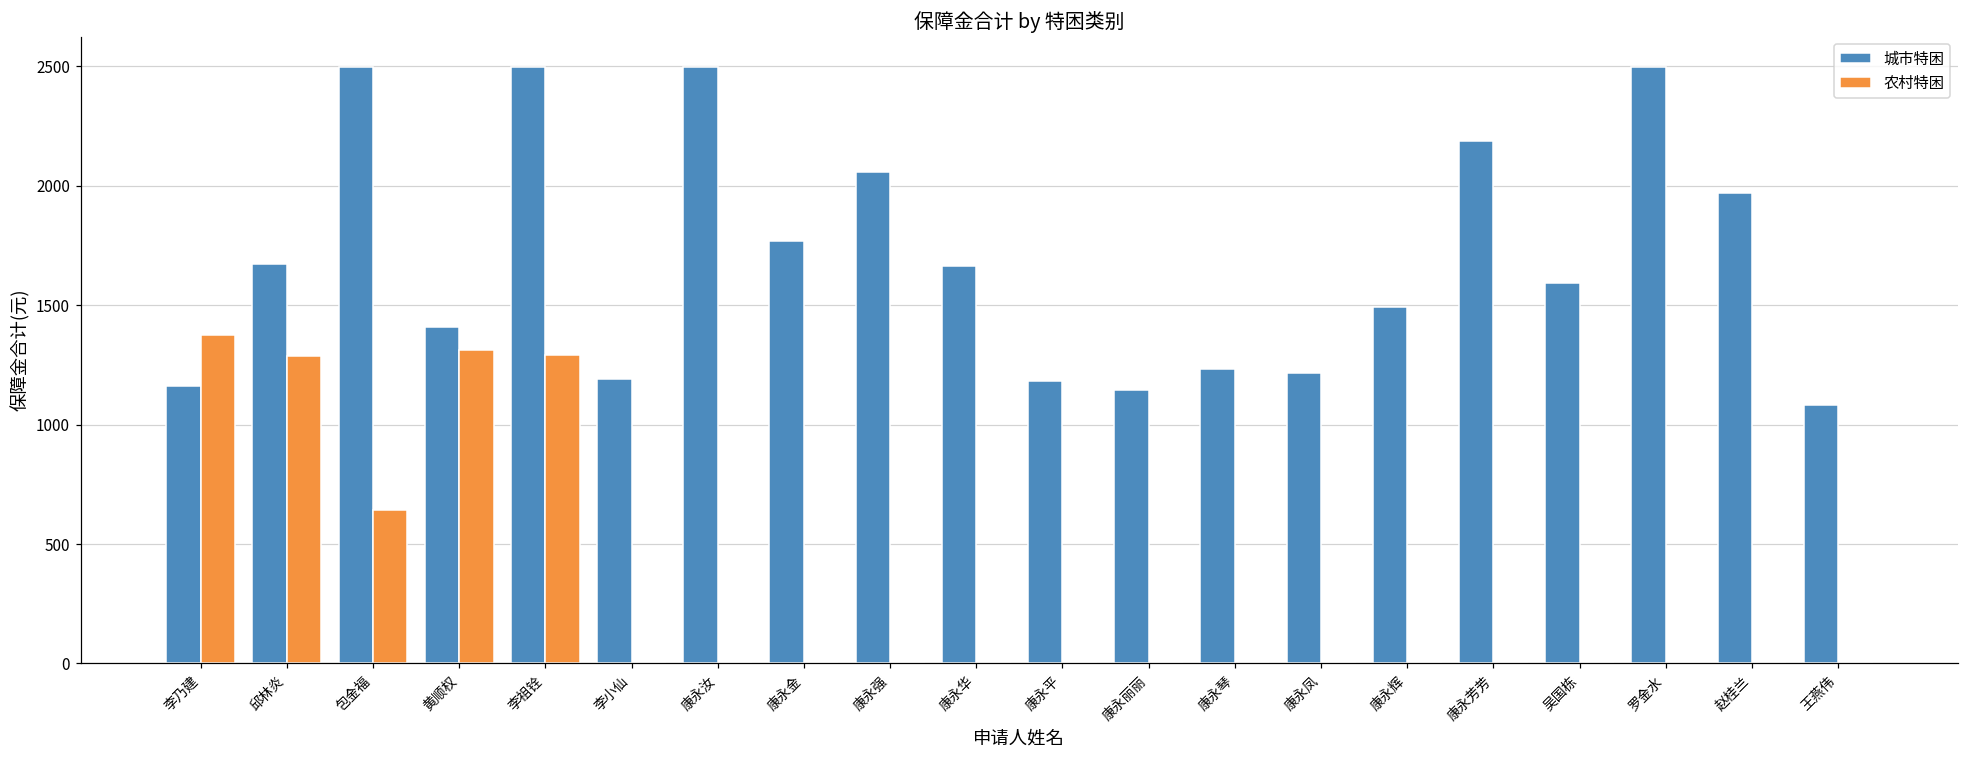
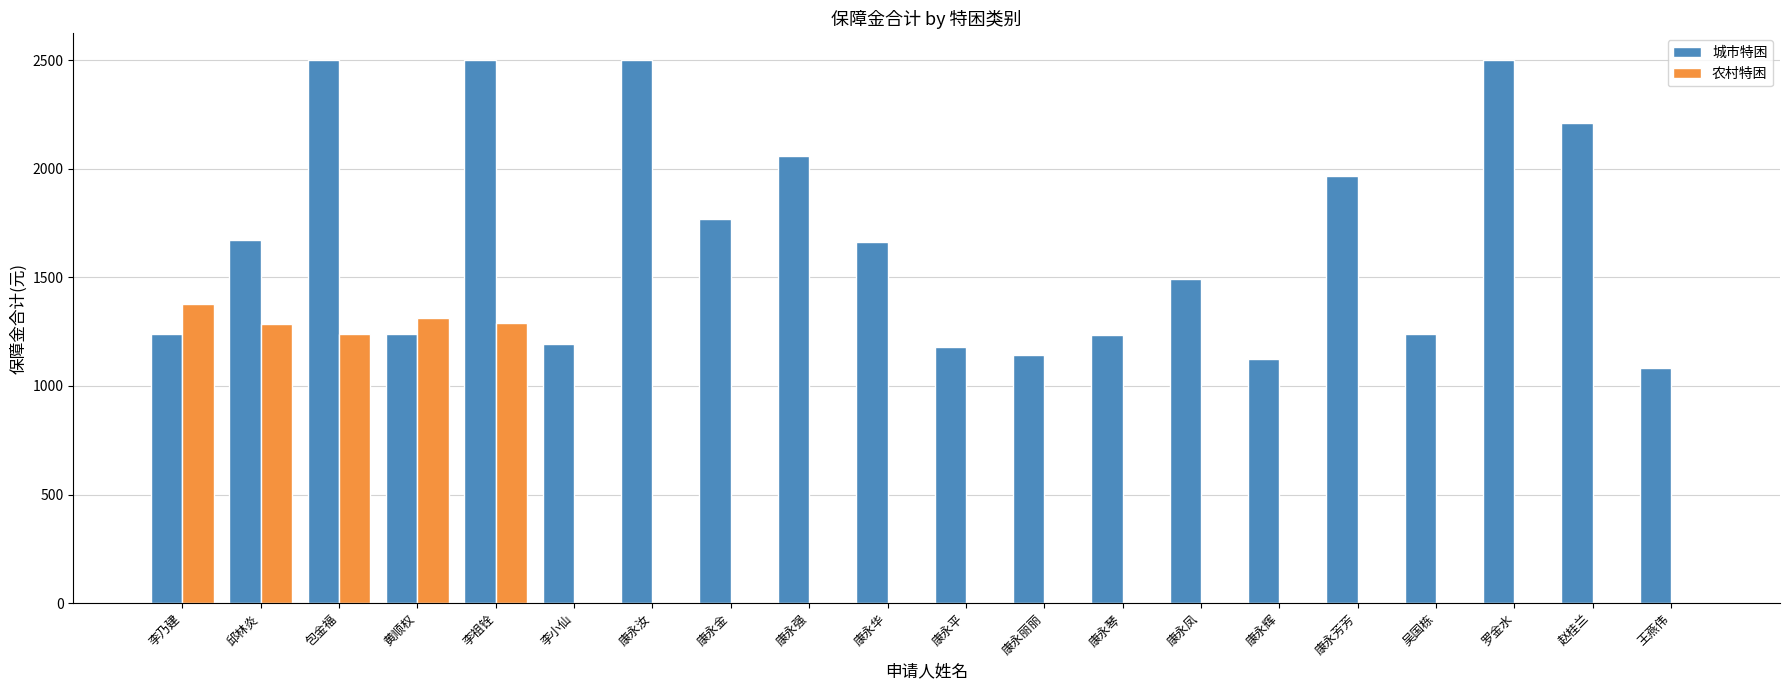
城市特困, 李乃建: 1160 -> 1240
农村特困, 包金福: 640 -> 1240
城市特困, 黄顺权: 1410 -> 1240
城市特困, 康永凤: 1220 -> 1490
城市特困, 康永辉: 1490 -> 1120
城市特困, 康永芳芳: 2190 -> 1970
城市特困, 吴国栋: 1590 -> 1240
城市特困, 赵桂兰: 1970 -> 2210
